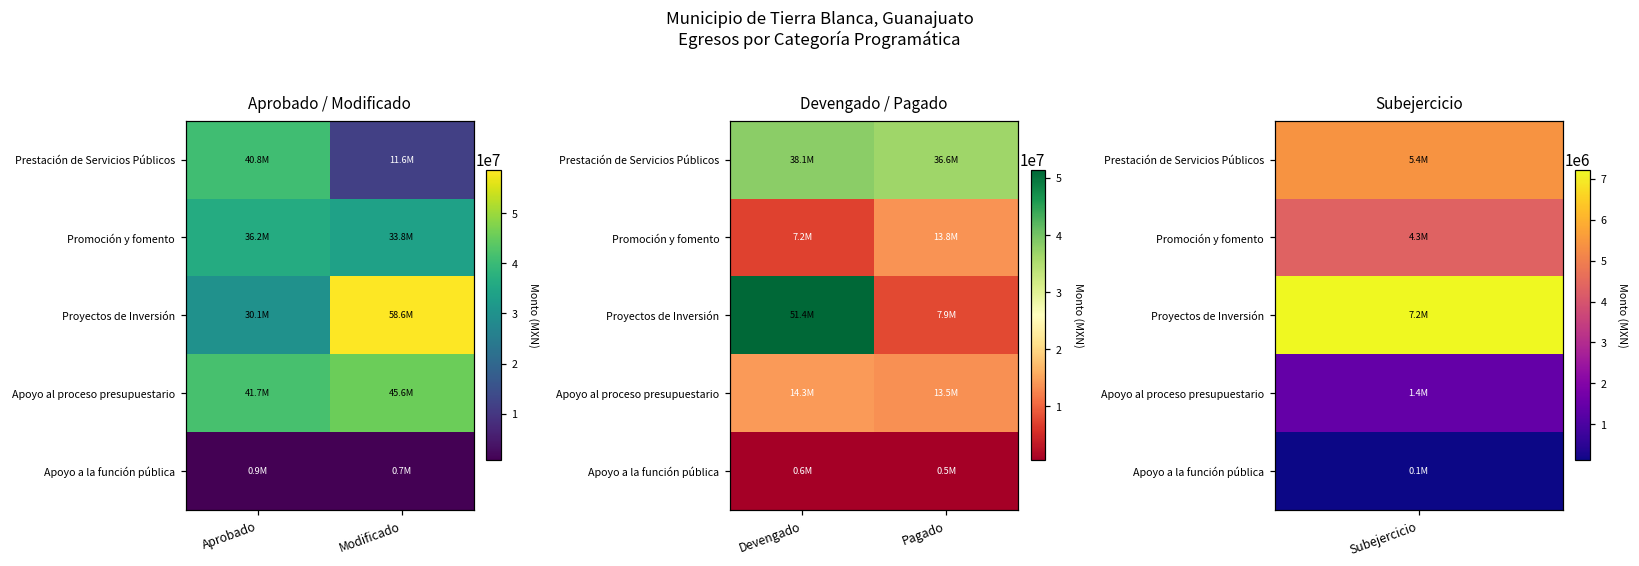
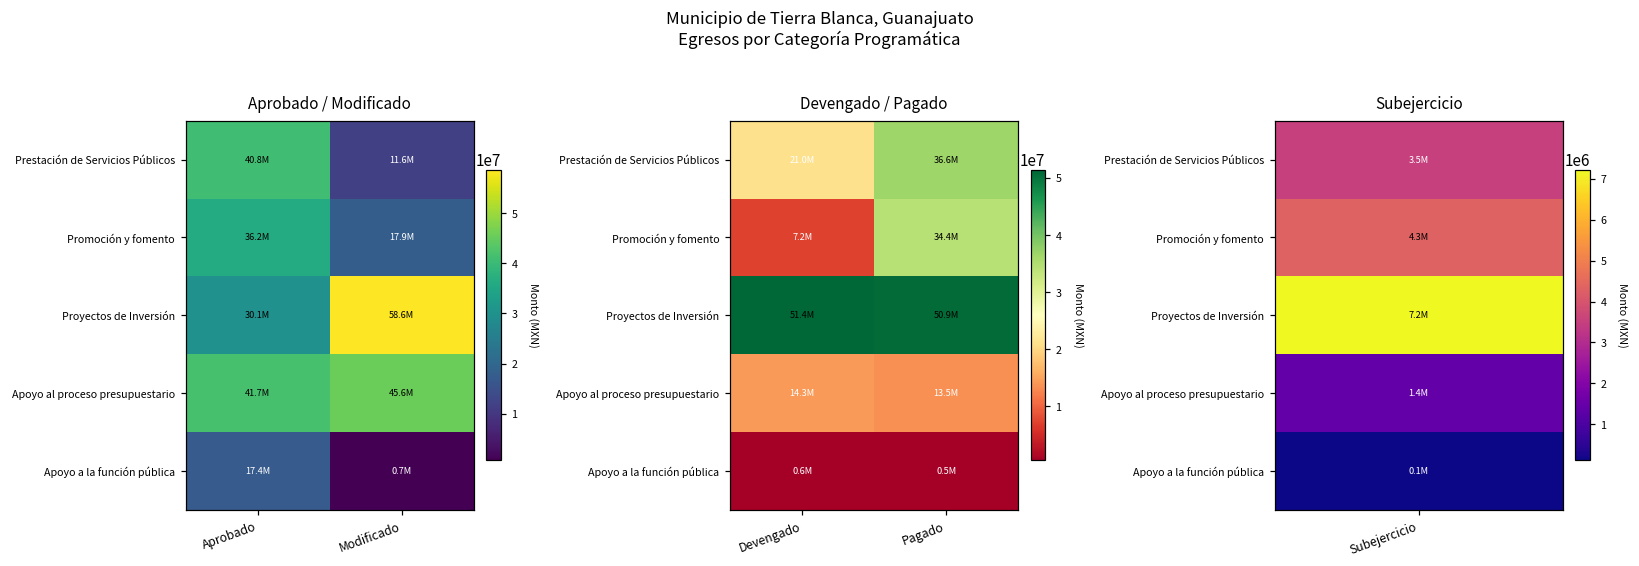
Aprobado / Modificado, Promoción y fomento, Modificado: 33.8M -> 17.9M
Aprobado / Modificado, Apoyo a la función pública, Aprobado: 0.9M -> 17.4M
Devengado / Pagado, Prestación de Servicios Públicos, Devengado: 38.1M -> 21.0M
Devengado / Pagado, Promoción y fomento, Pagado: 13.8M -> 34.4M
Devengado / Pagado, Proyectos de Inversión, Pagado: 7.9M -> 50.9M
Subejercicio, Prestación de Servicios Públicos, Subejercicio: 5.4M -> 3.5M
